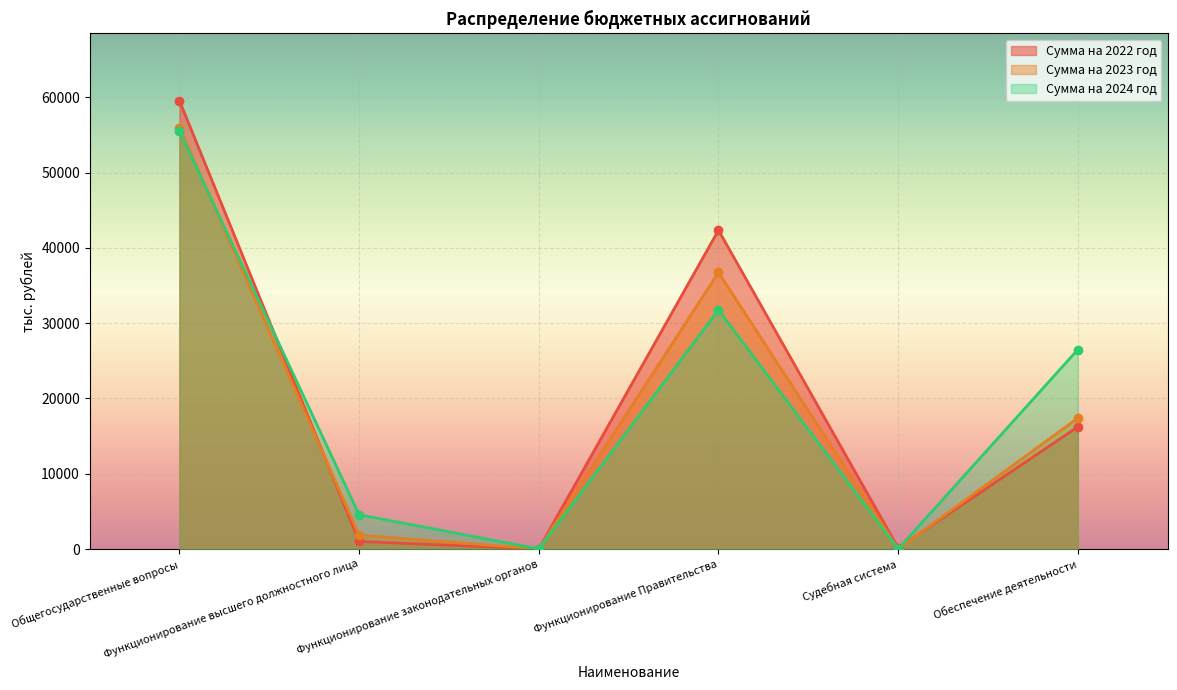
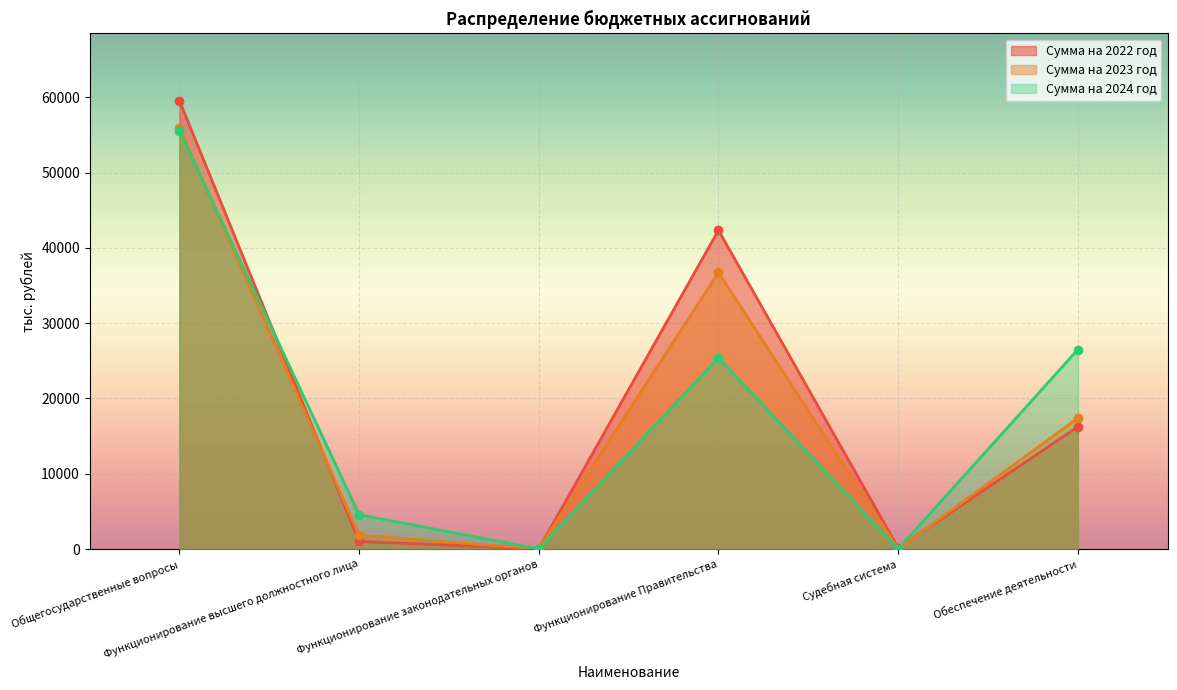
Сумма на 2024 год, Функционирование Правительства: 32000 -> 25000
